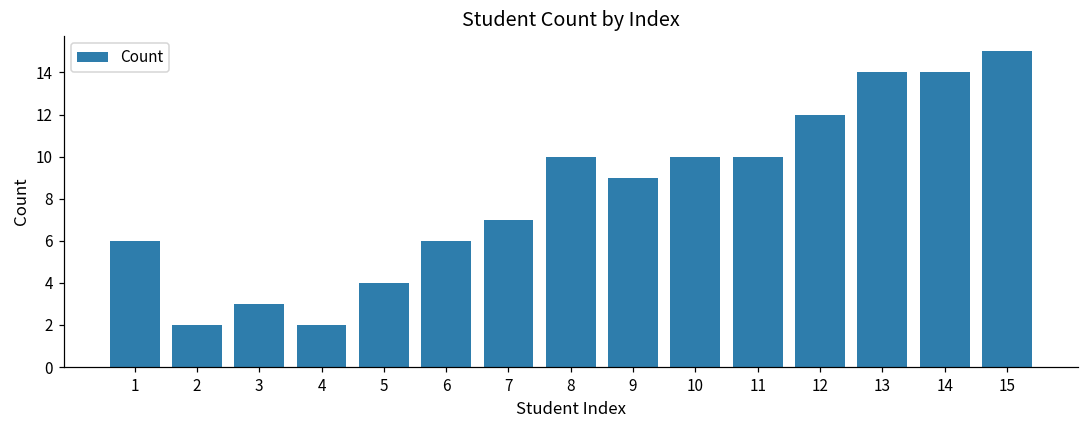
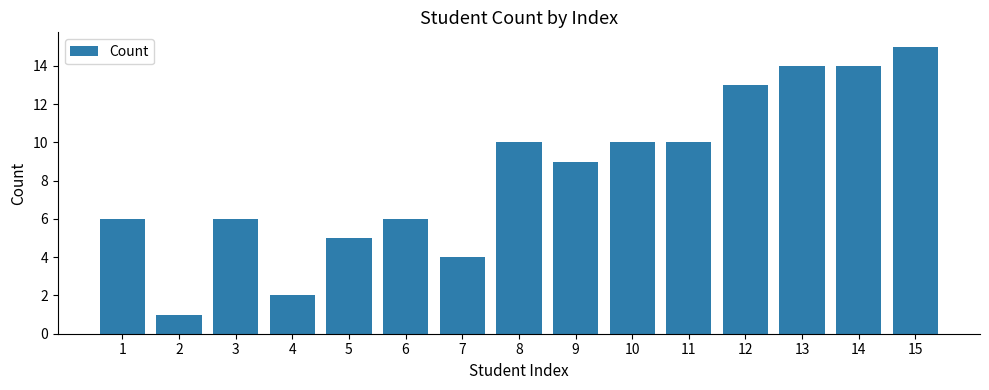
2: 2 -> 1
3: 3 -> 6
5: 4 -> 5
7: 7 -> 4
12: 12 -> 13
